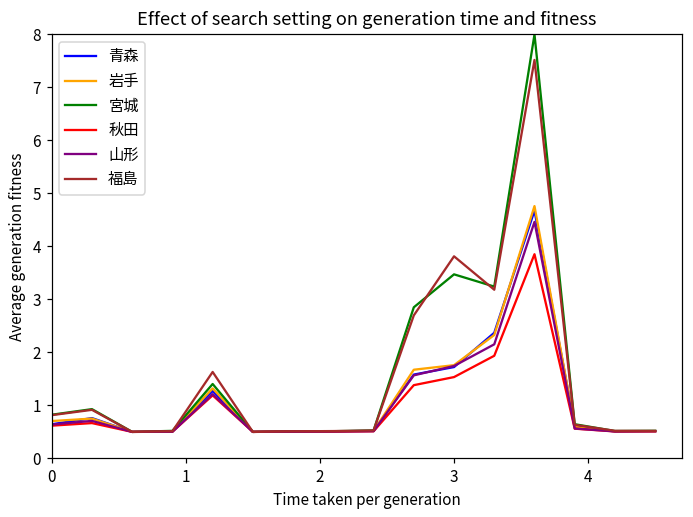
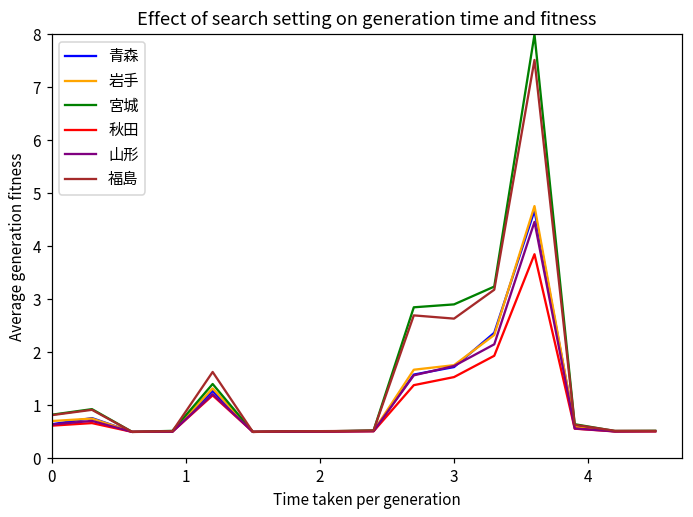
宮城, 3: 3.5 -> 2.9
福島, 3: 3.8 -> 2.6
